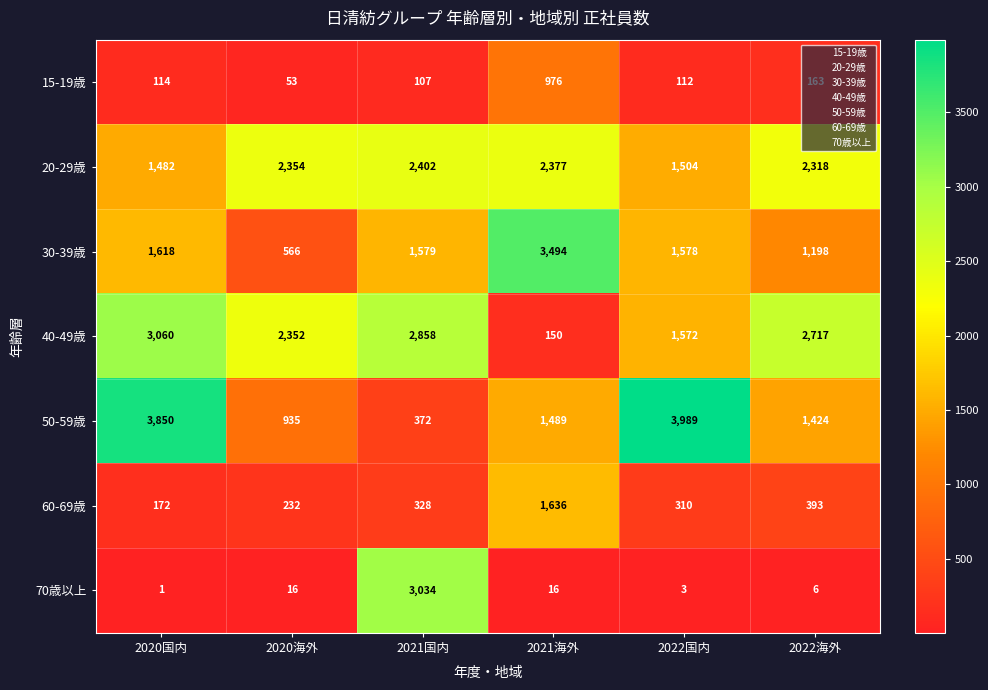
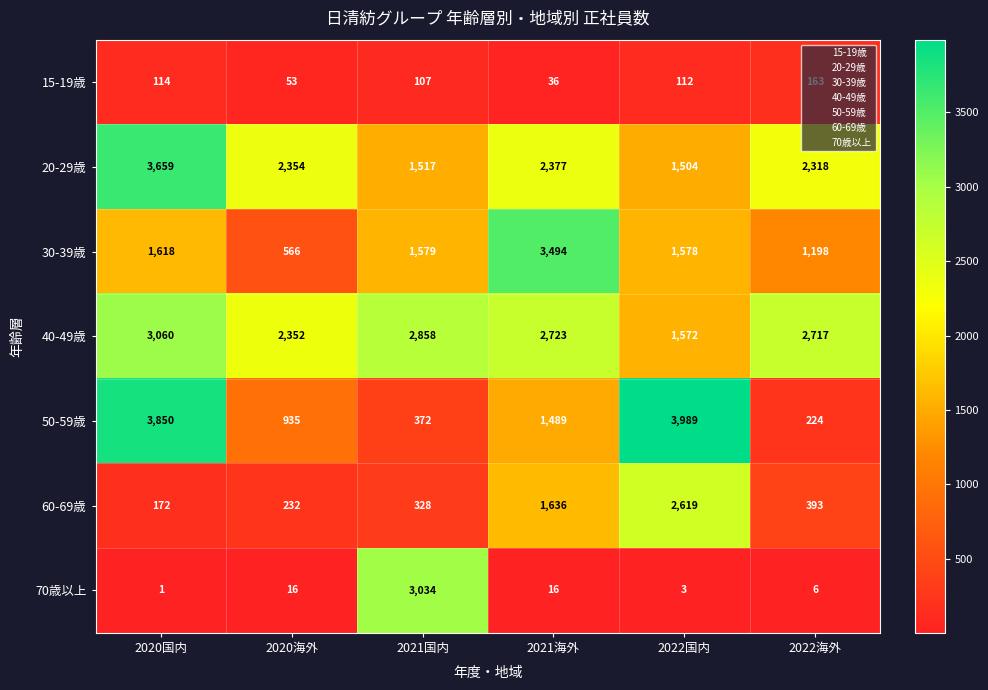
15-19歳, 2021海外: 976 -> 36
20-29歳, 2020国内: 1,482 -> 3,659
20-29歳, 2021国内: 2,402 -> 1,517
40-49歳, 2021海外: 150 -> 2,723
50-59歳, 2022海外: 1,424 -> 224
60-69歳, 2022国内: 310 -> 2,619
